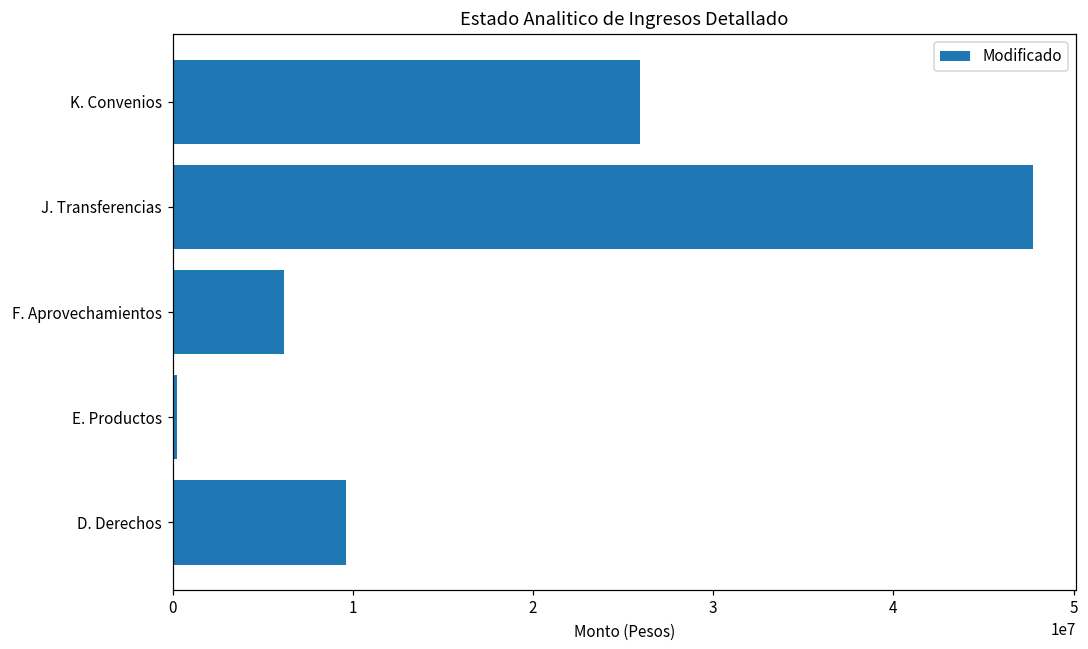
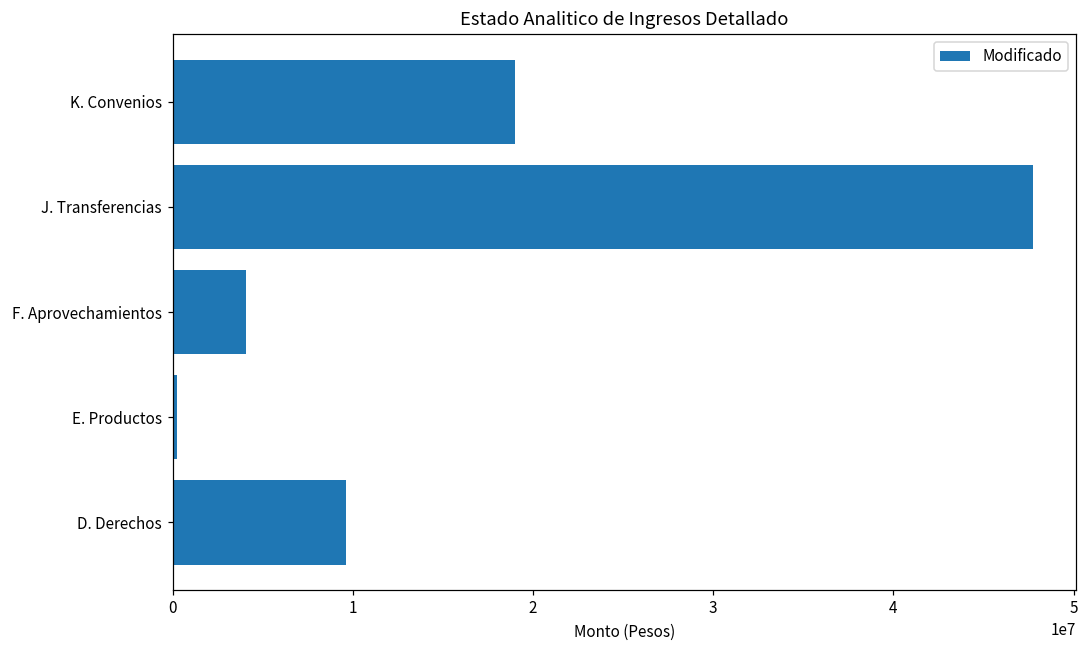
K. Convenios: 25900000 -> 19000000
F. Aprovechamientos: 6200000 -> 4100000
